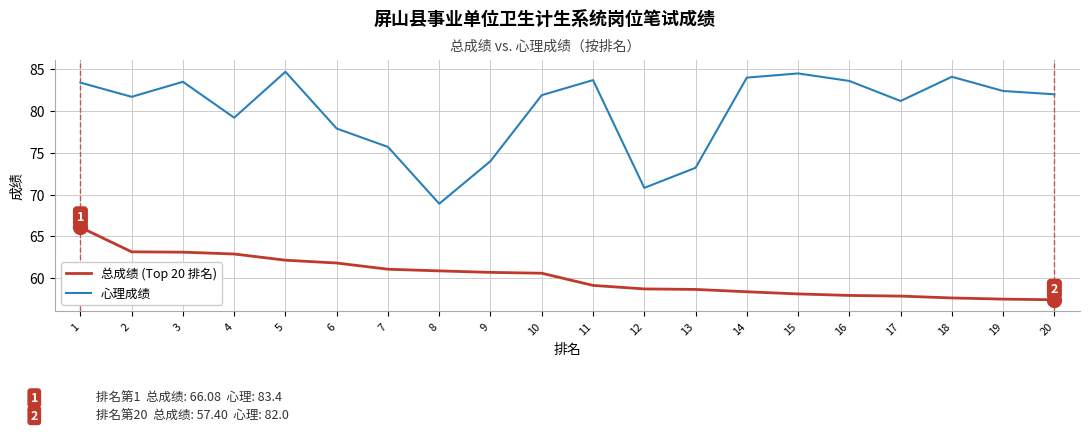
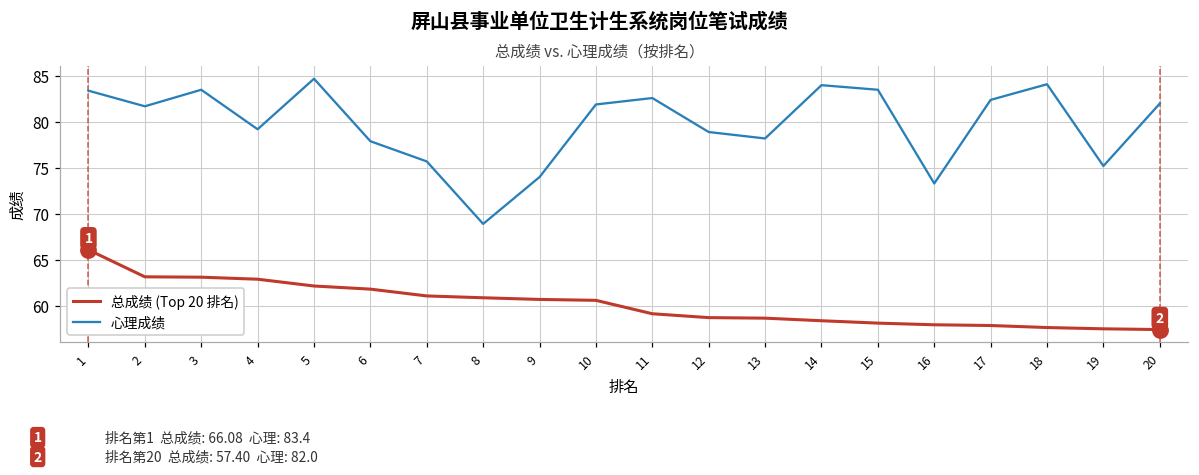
心理成绩, 11: 84 -> 83
心理成绩, 12: 71 -> 79
心理成绩, 13: 73 -> 78
心理成绩, 15: 85 -> 84
心理成绩, 16: 84 -> 73
心理成绩, 17: 81 -> 82
心理成绩, 19: 82 -> 75
